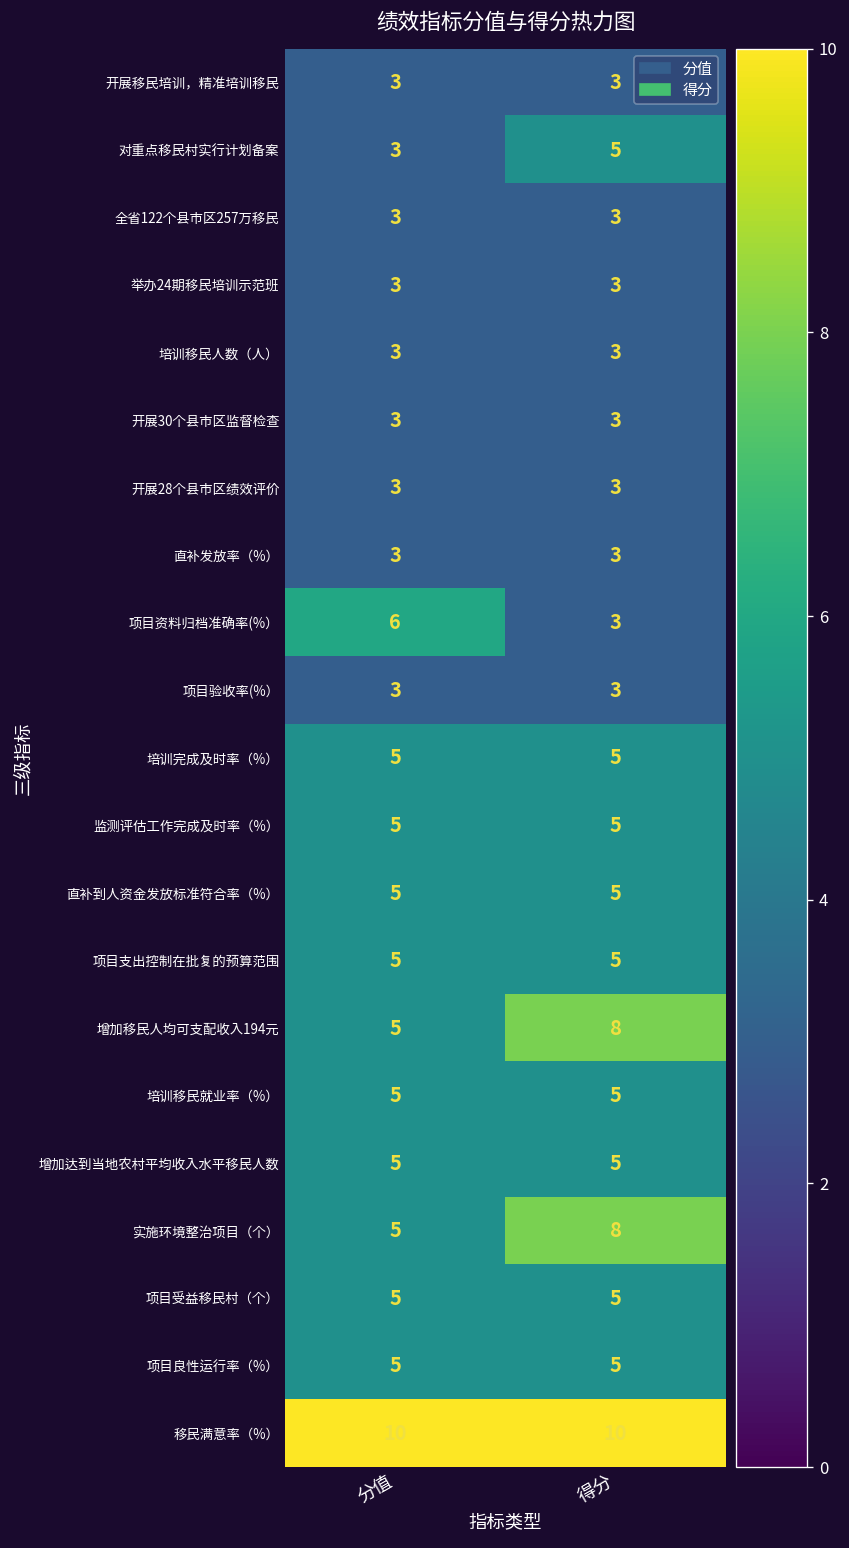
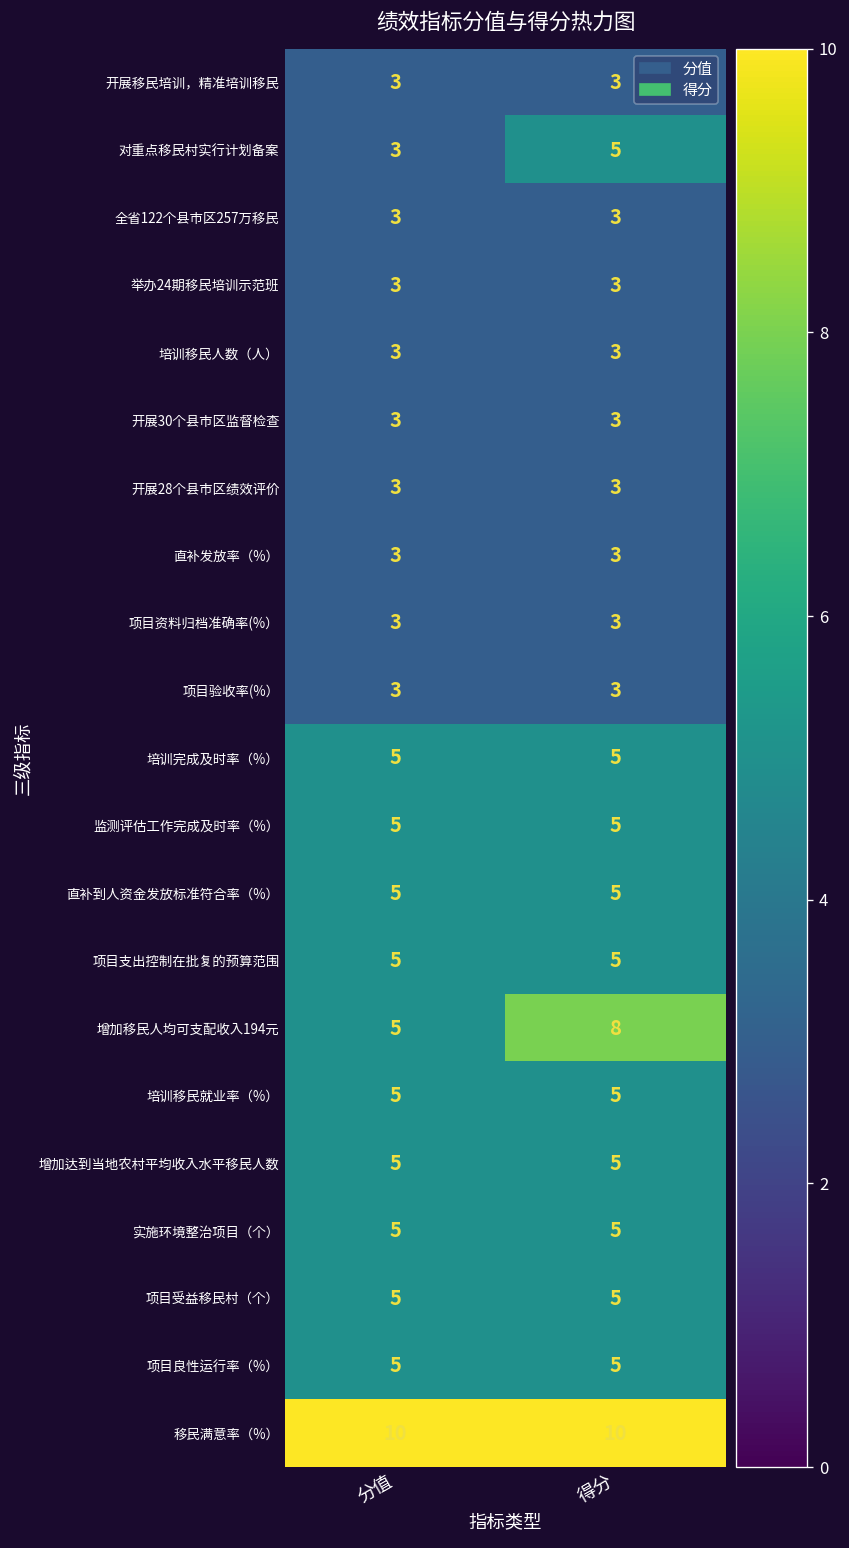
项目资料归档准确率(%）, 分值: 6 -> 3
实施环境整治项目（个）, 得分: 8 -> 5
